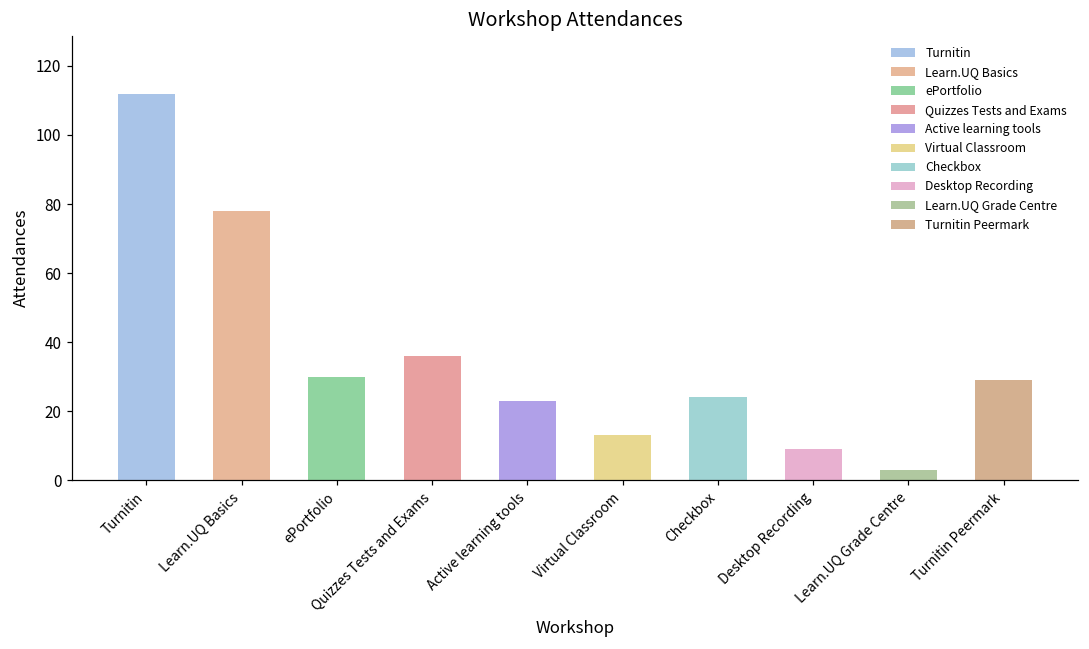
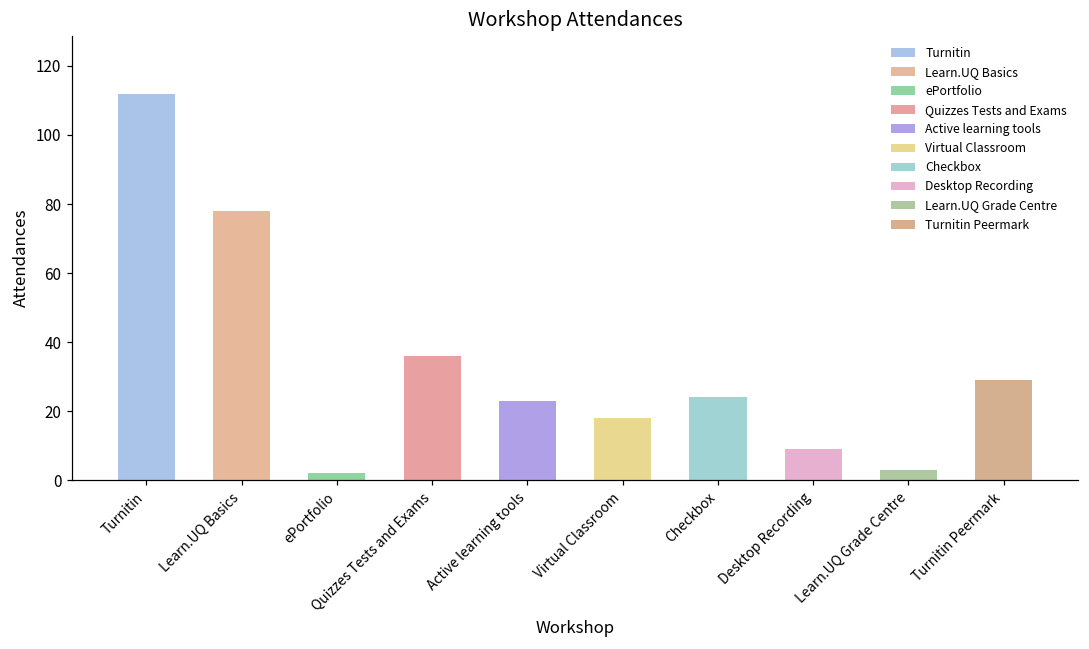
ePortfolio: 30 -> 2
Virtual Classroom: 13 -> 18
